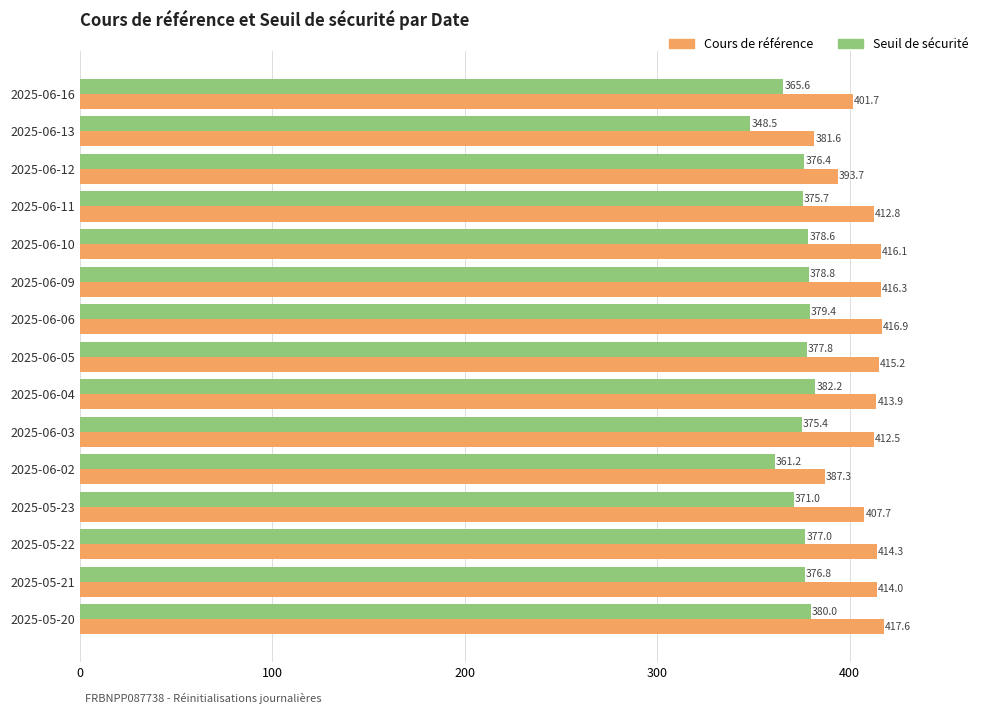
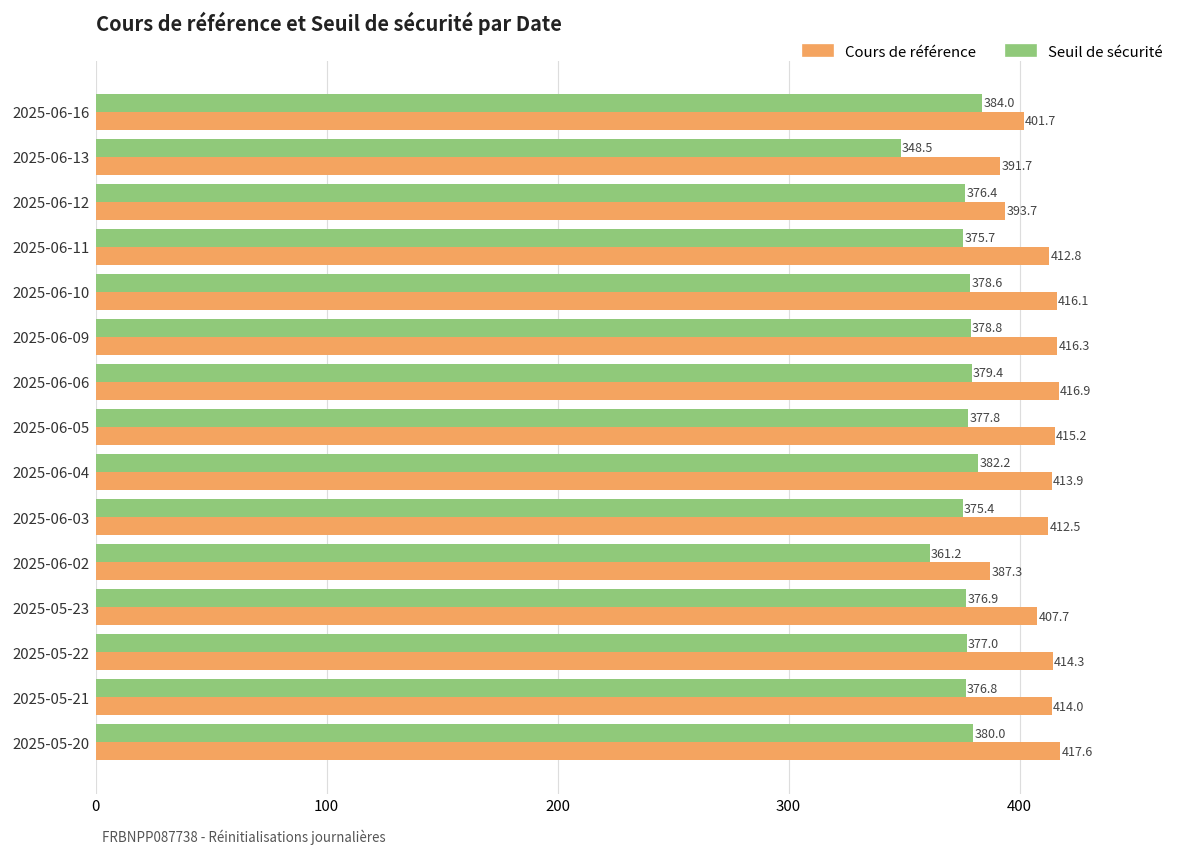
Seuil de sécurité, 2025-06-16: 365.6 -> 384.0
Cours de référence, 2025-06-13: 381.6 -> 391.7
Seuil de sécurité, 2025-05-23: 371.0 -> 376.9
